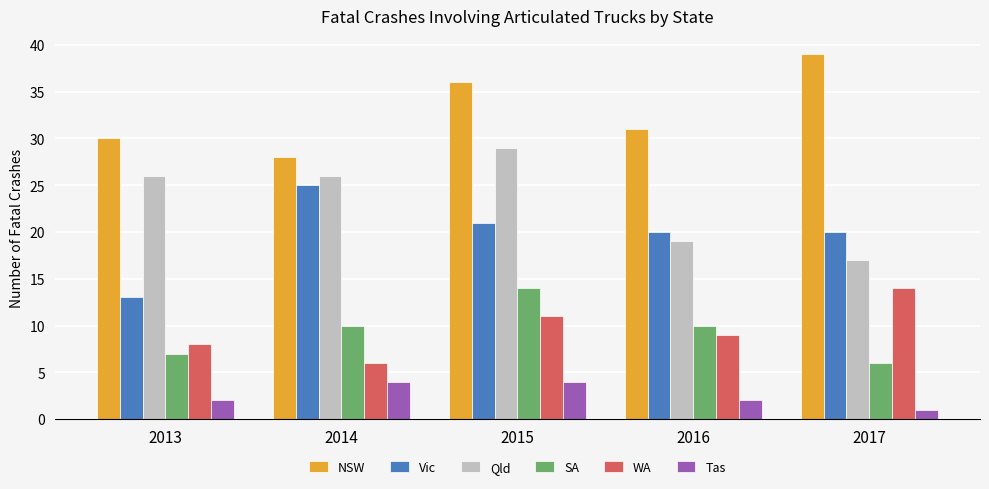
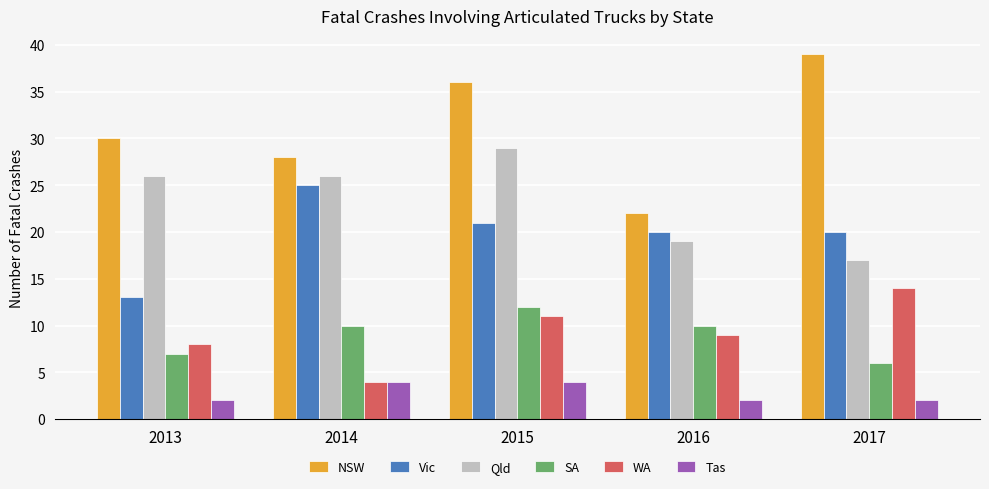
WA, 2014: 6 -> 4
SA, 2015: 14 -> 12
NSW, 2016: 31 -> 22
Tas, 2017: 1 -> 2
